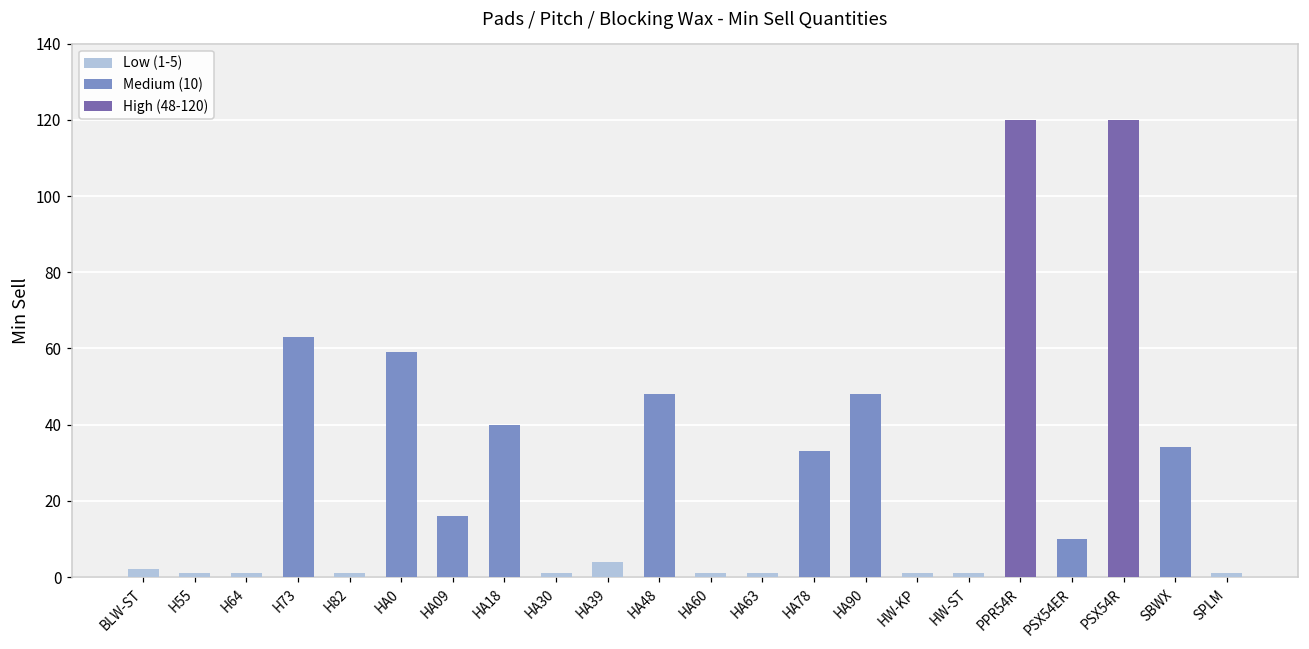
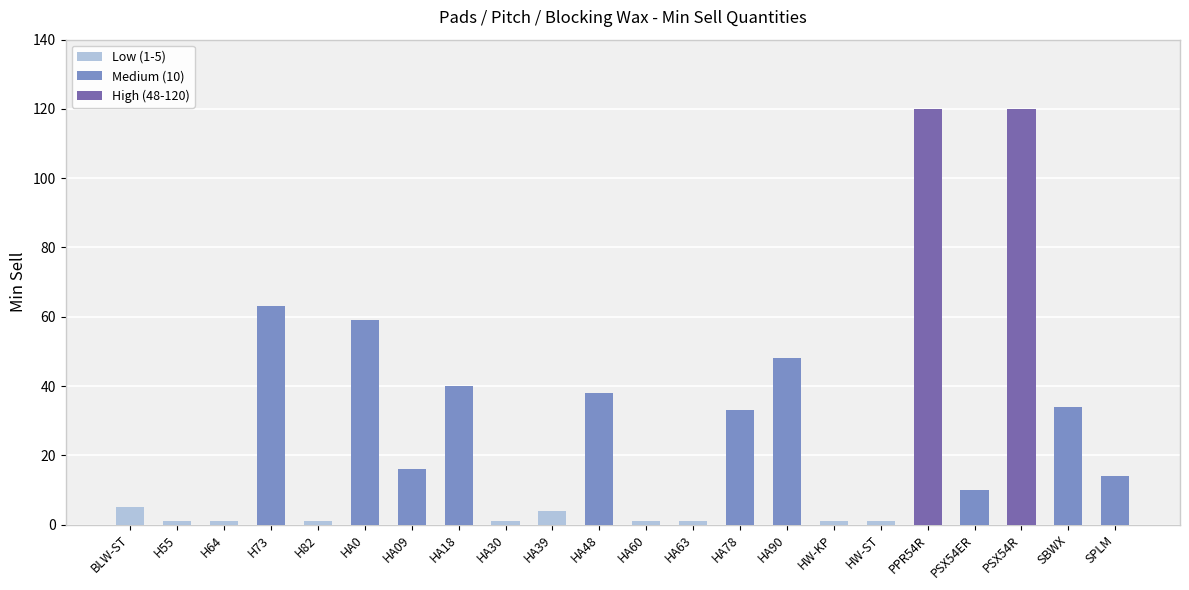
BLW-ST: 2 -> 5
HA48: 48 -> 38
SPLM: 1 -> 14
